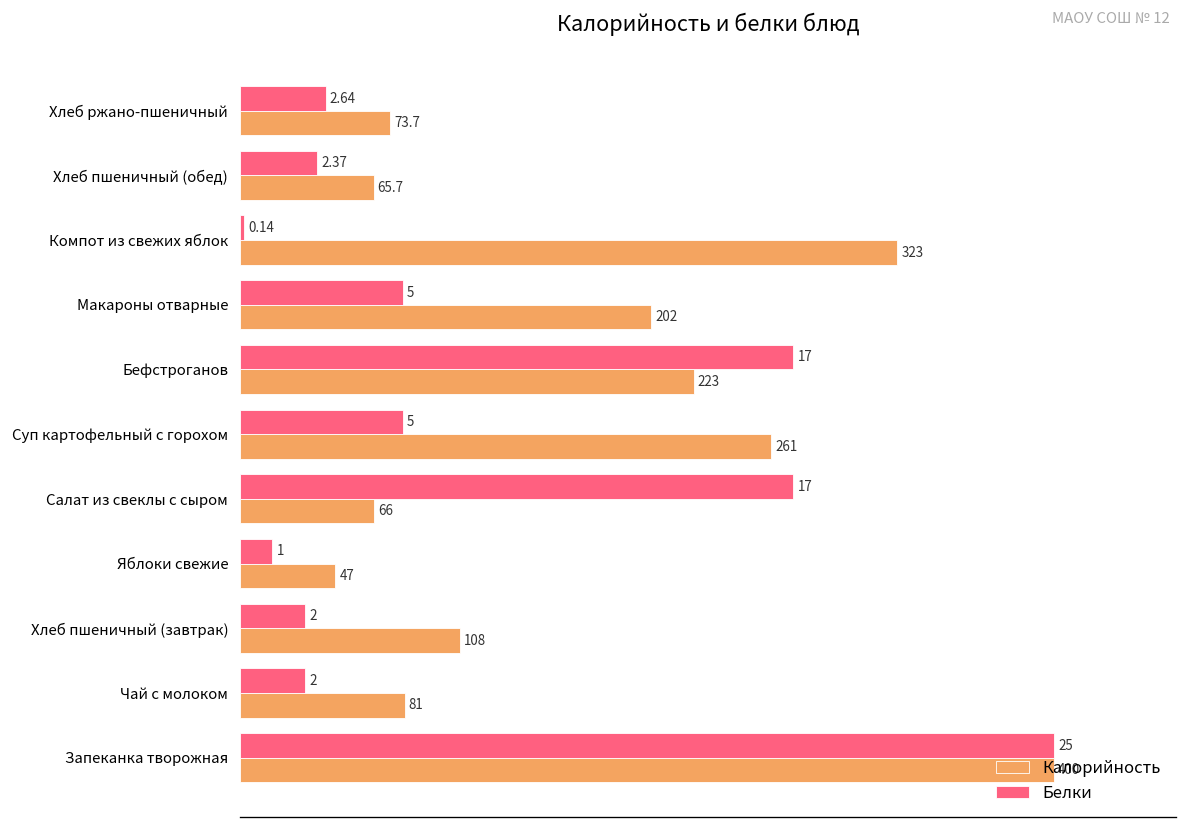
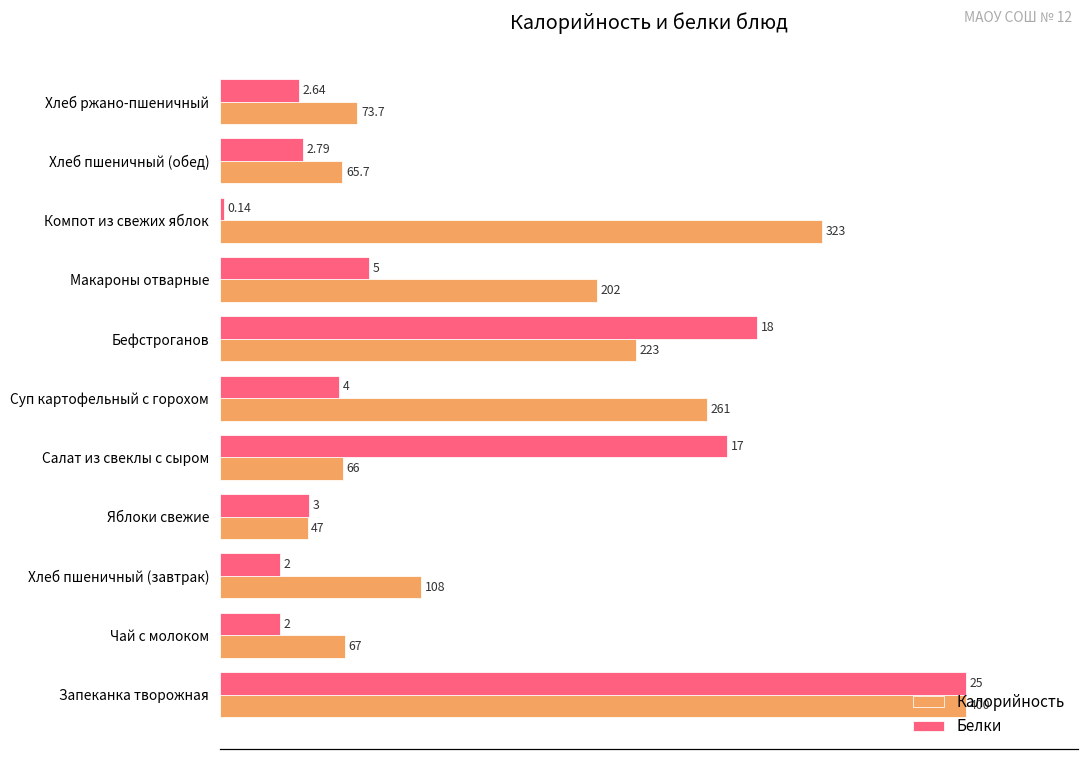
Белки, Хлеб пшеничный (обед): 2.37 -> 2.79
Белки, Бефстроганов: 17 -> 18
Белки, Суп картофельный с горохом: 5 -> 4
Белки, Яблоки свежие: 1 -> 3
Калорийность, Чай с молоком: 81 -> 67
